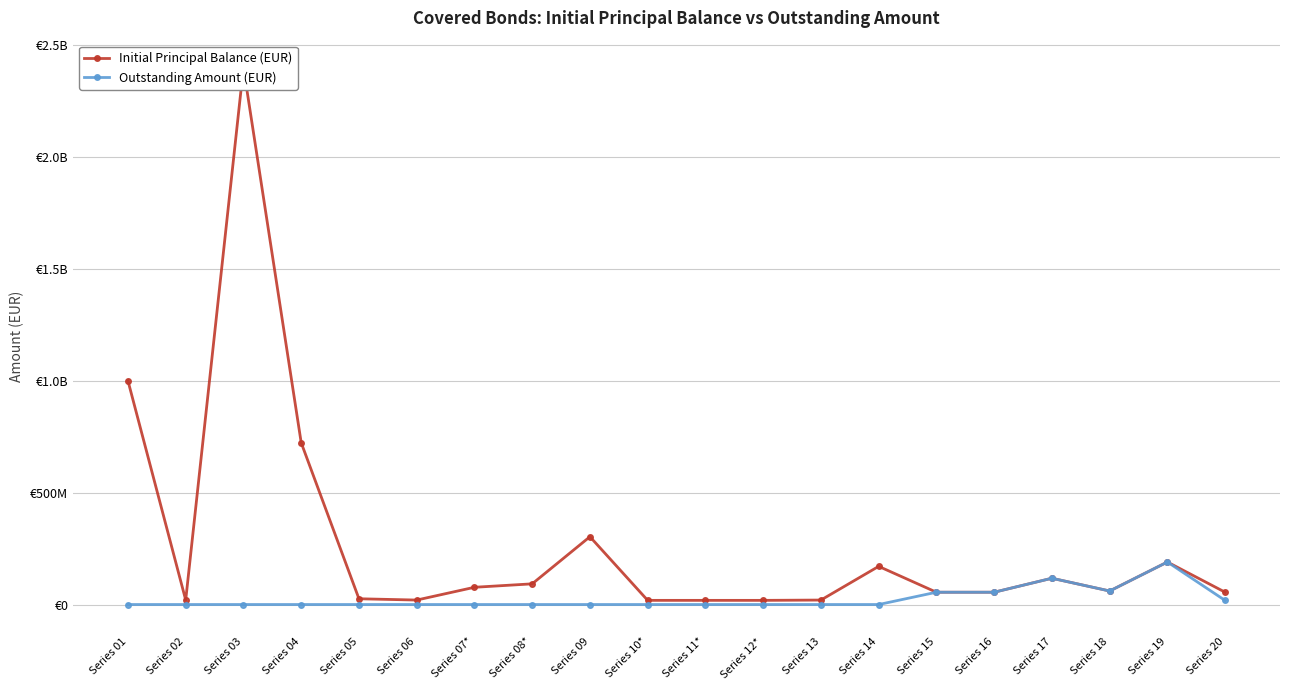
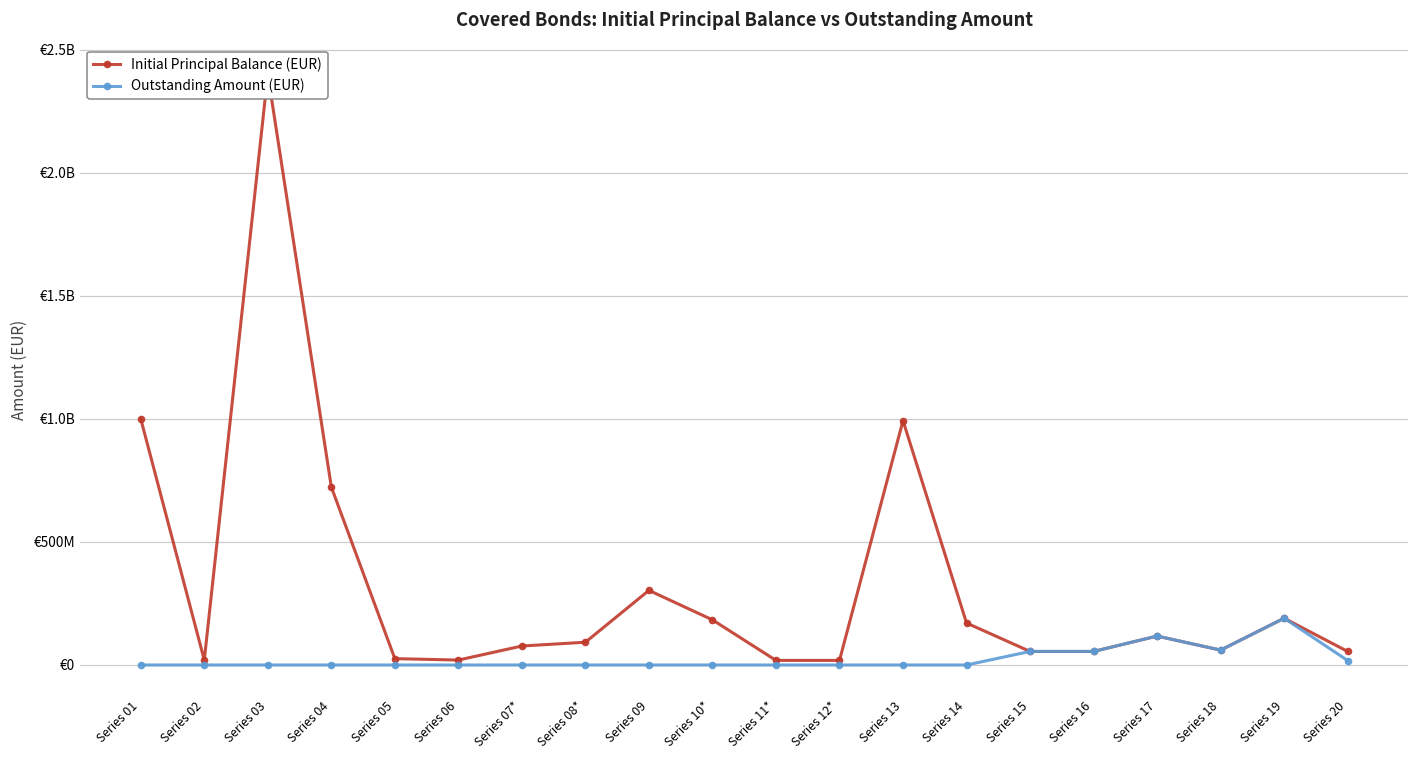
Initial Principal Balance (EUR), Series 10*: €20000000 -> €180000000
Initial Principal Balance (EUR), Series 13: €20000000 -> €990000000
